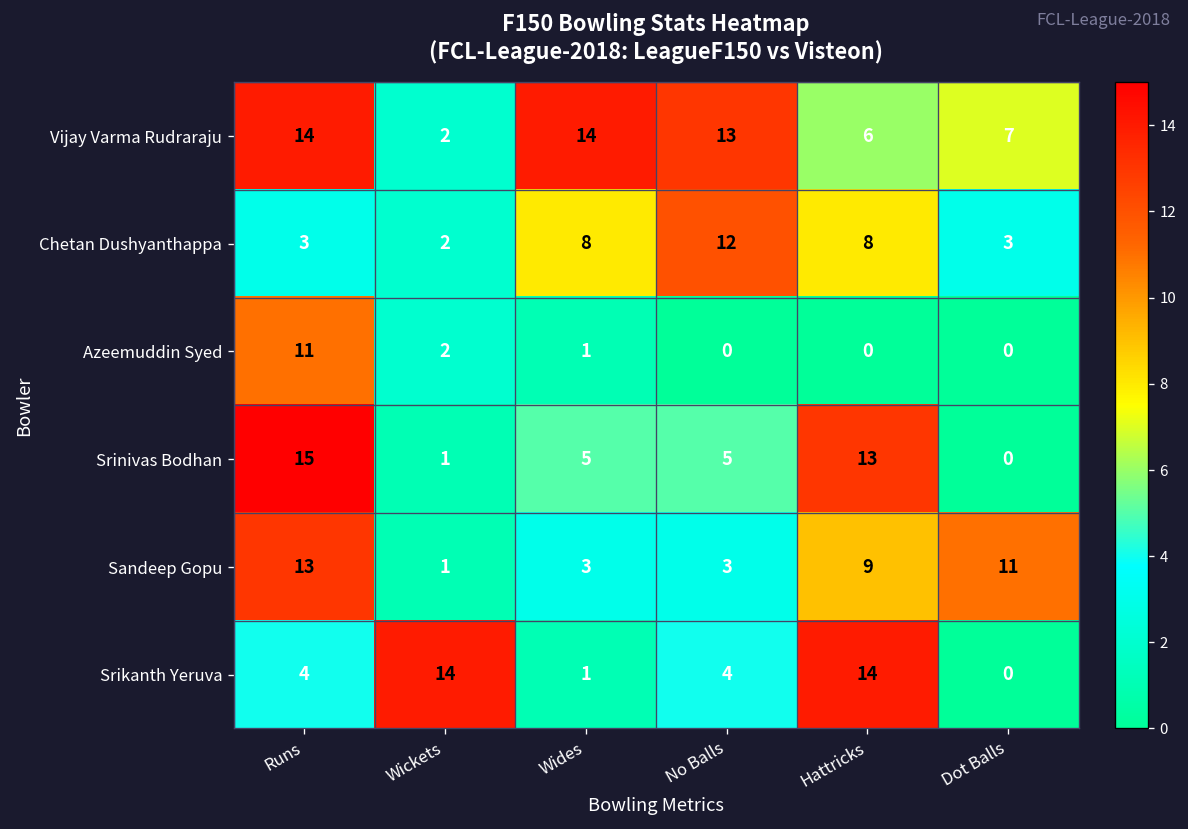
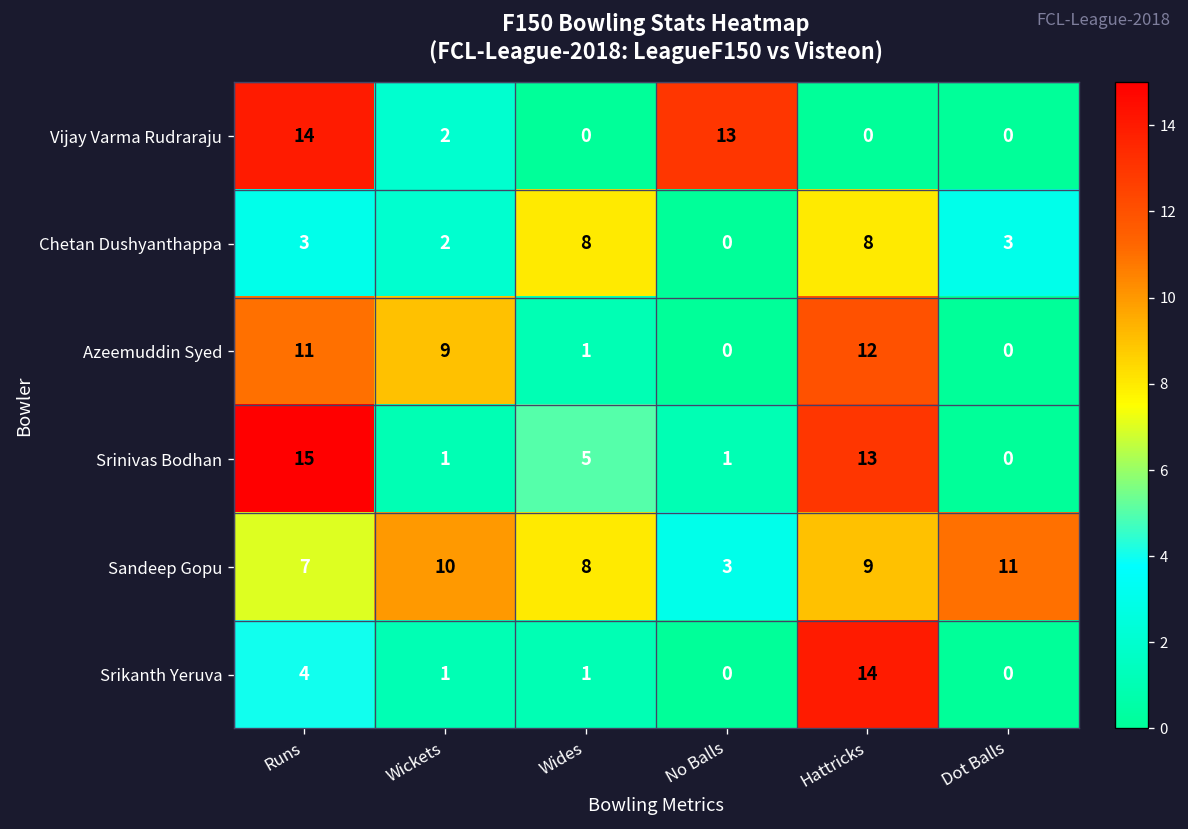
Vijay Varma Rudraraju, Wides: 14 -> 0
Vijay Varma Rudraraju, Hattricks: 6 -> 0
Vijay Varma Rudraraju, Dot Balls: 7 -> 0
Chetan Dushyanthappa, No Balls: 12 -> 0
Azeemuddin Syed, Wickets: 2 -> 9
Azeemuddin Syed, Hattricks: 0 -> 12
Srinivas Bodhan, No Balls: 5 -> 1
Sandeep Gopu, Runs: 13 -> 7
Sandeep Gopu, Wickets: 1 -> 10
Sandeep Gopu, Wides: 3 -> 8
Srikanth Yeruva, Wickets: 14 -> 1
Srikanth Yeruva, No Balls: 4 -> 0
